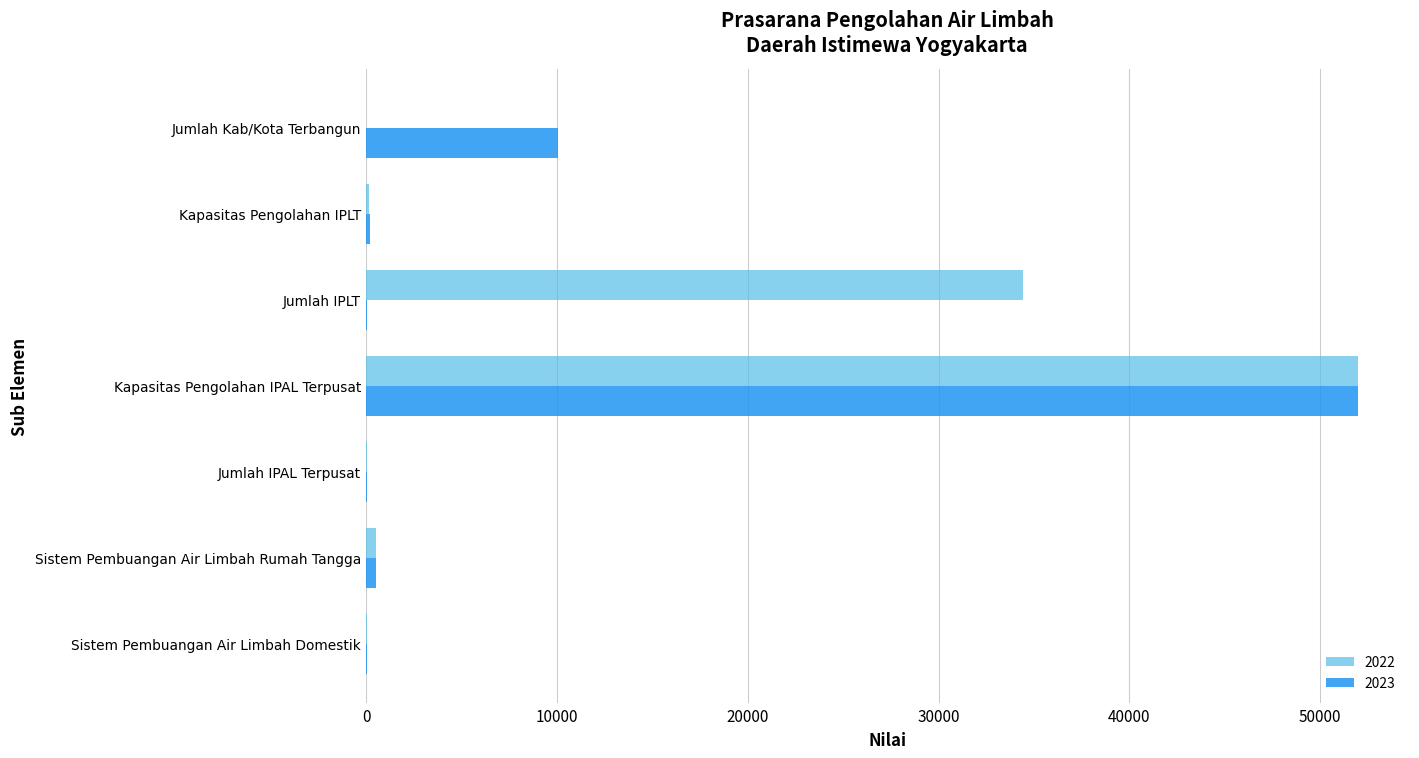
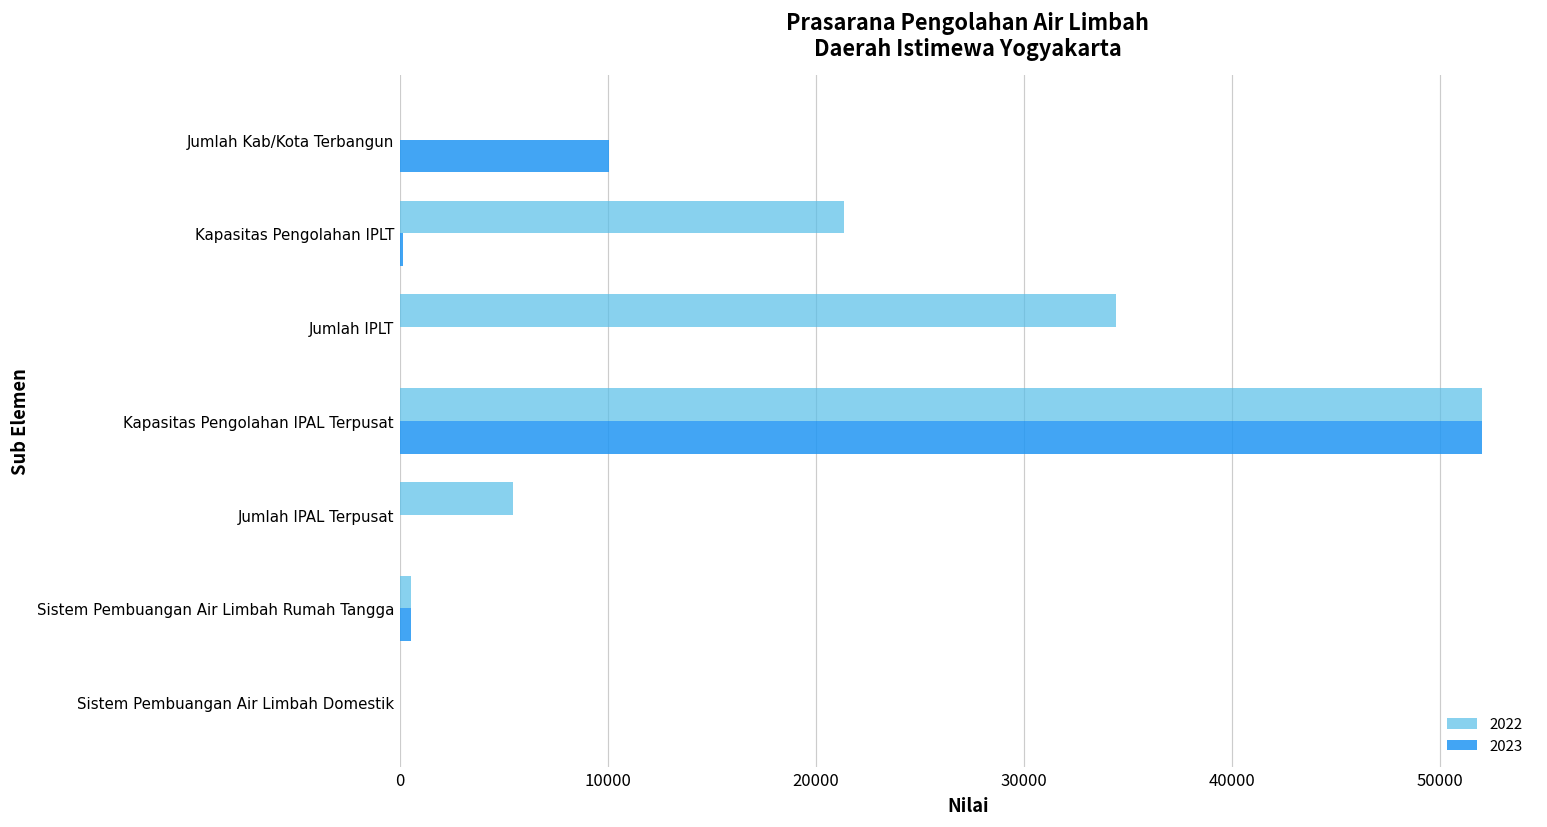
2022, Kapasitas Pengolahan IPLT: 100 -> 21300
2022, Jumlah IPAL Terpusat: 0 -> 5400
